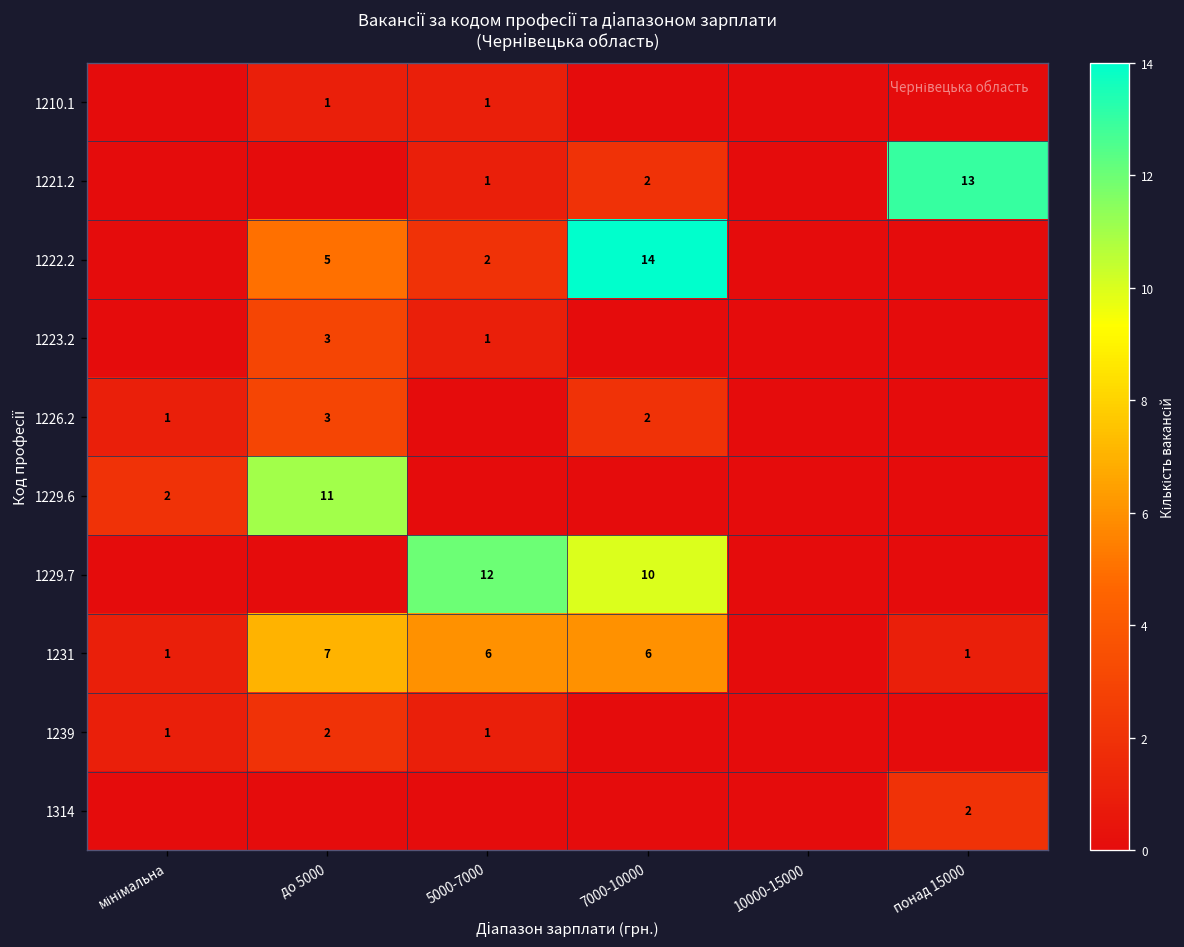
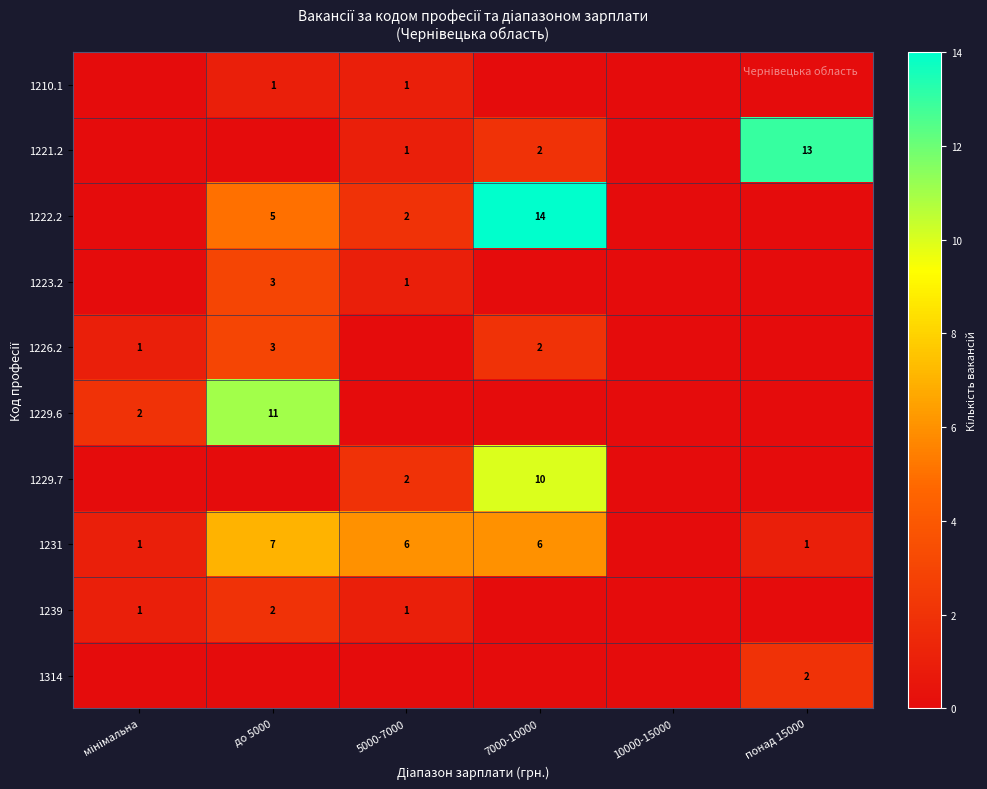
1229.7, 5000-7000: 12 -> 2
